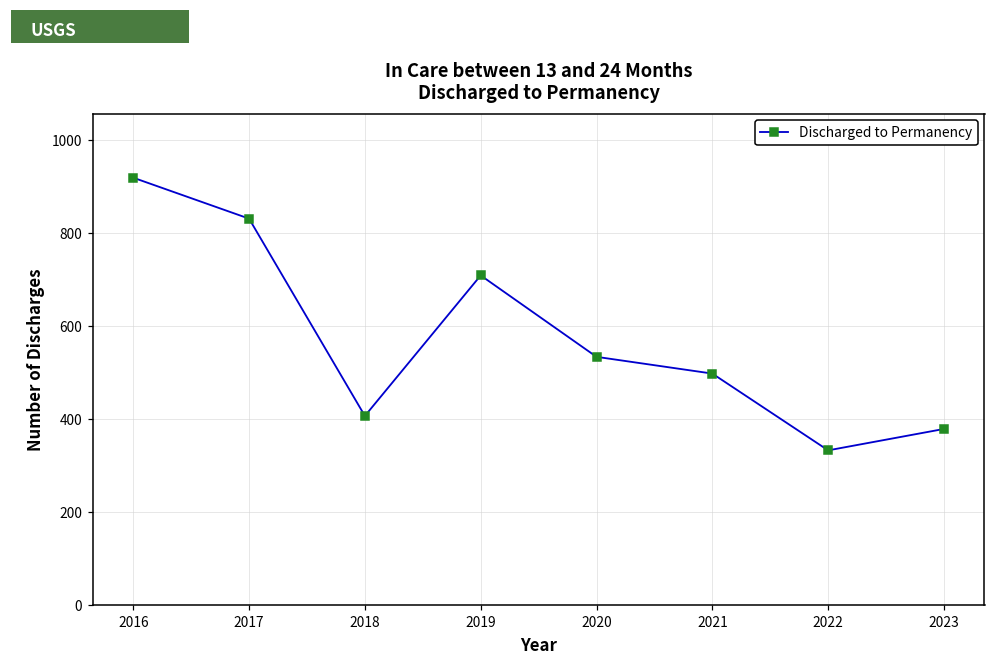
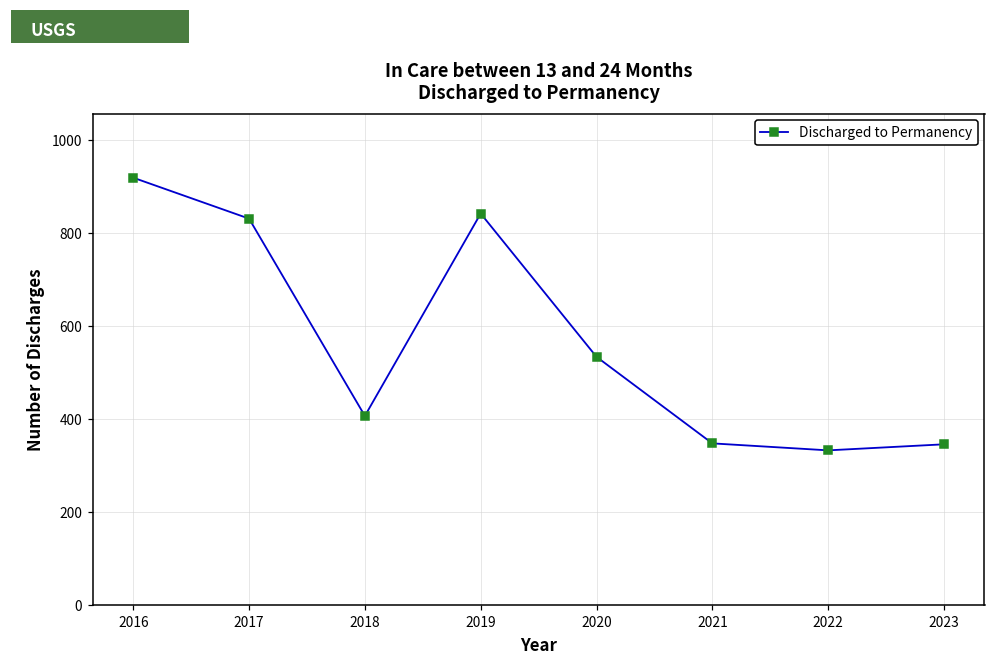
2019: 710 -> 840
2021: 500 -> 350
2023: 380 -> 350
